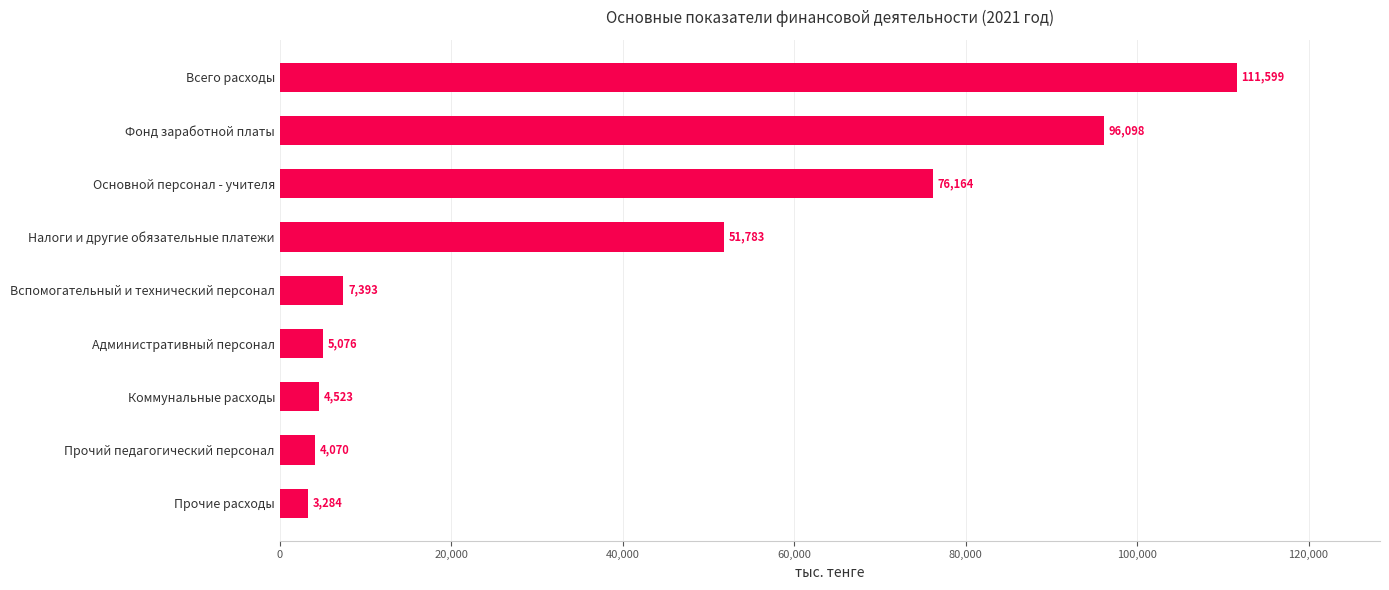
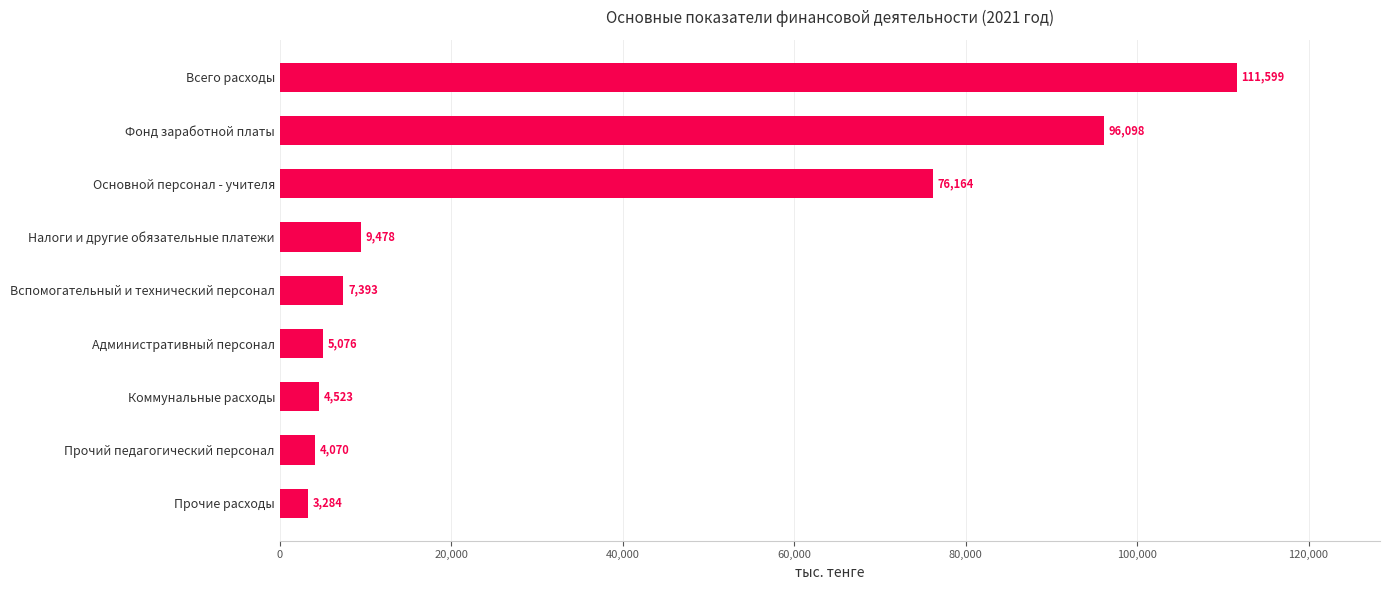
Налоги и другие обязательные платежи: 51,783 -> 9,478
